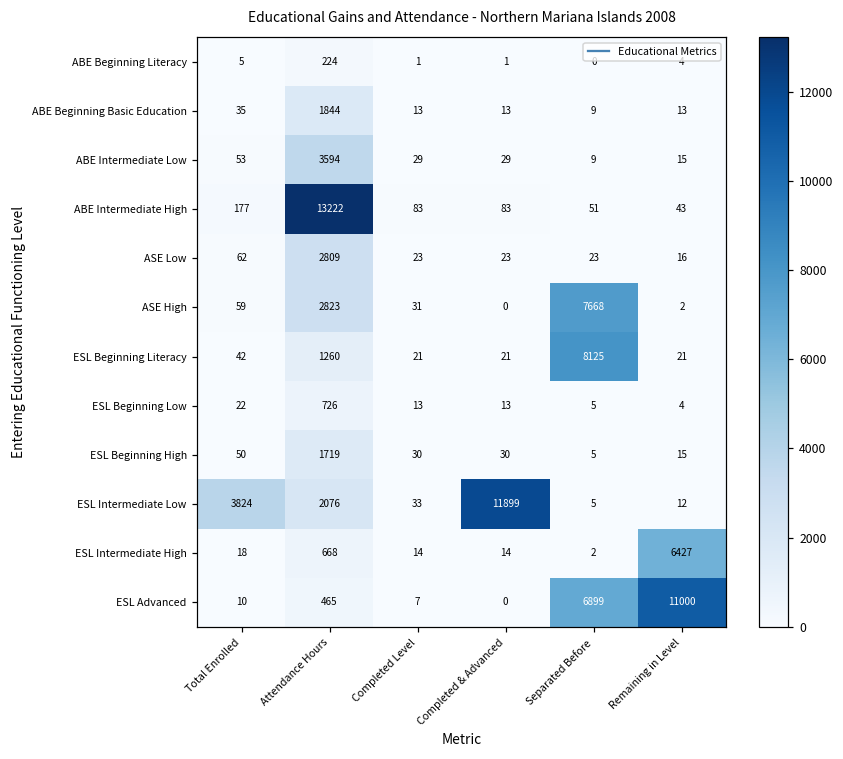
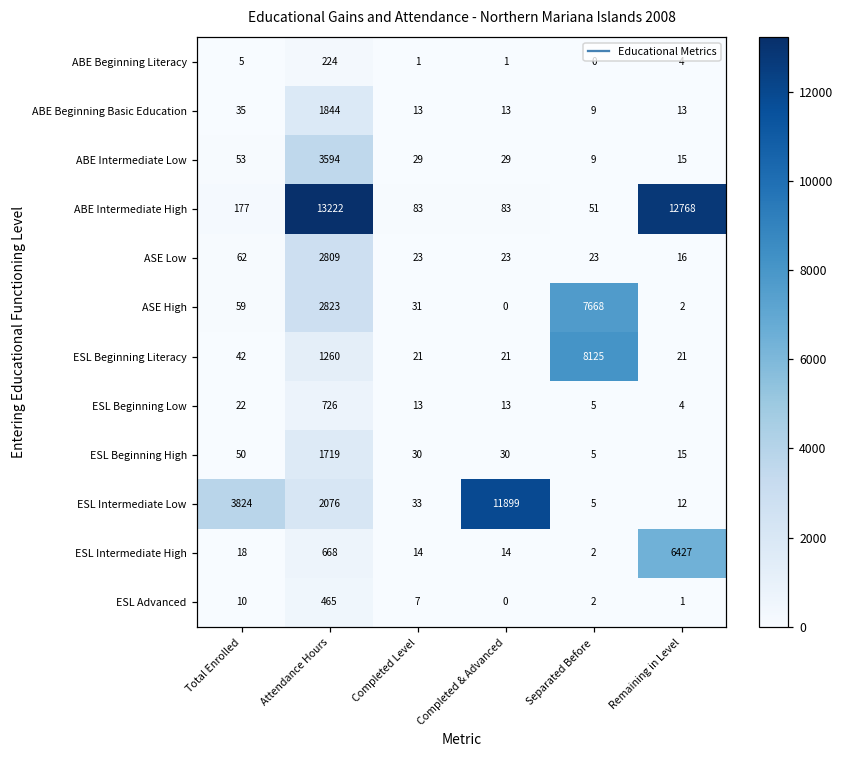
ABE Intermediate High, Remaining in Level: 43 -> 12768
ESL Advanced, Separated Before: 6899 -> 2
ESL Advanced, Remaining in Level: 11000 -> 1
